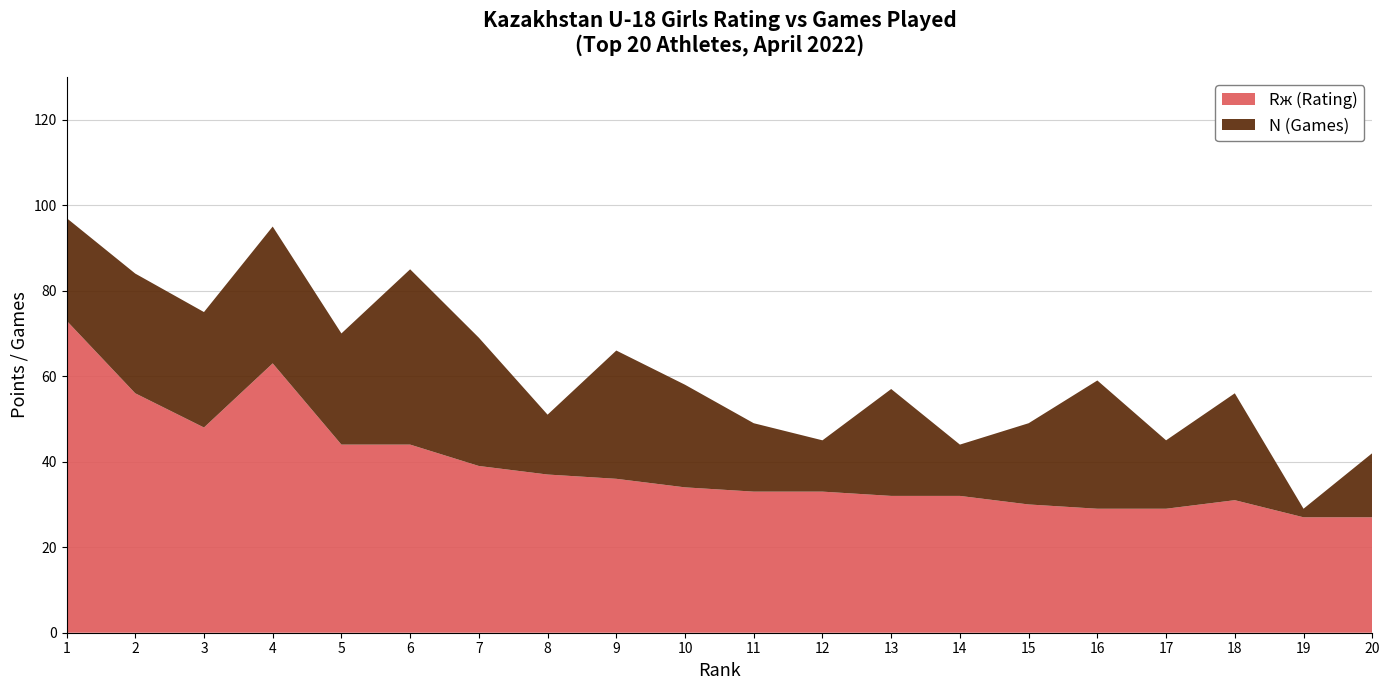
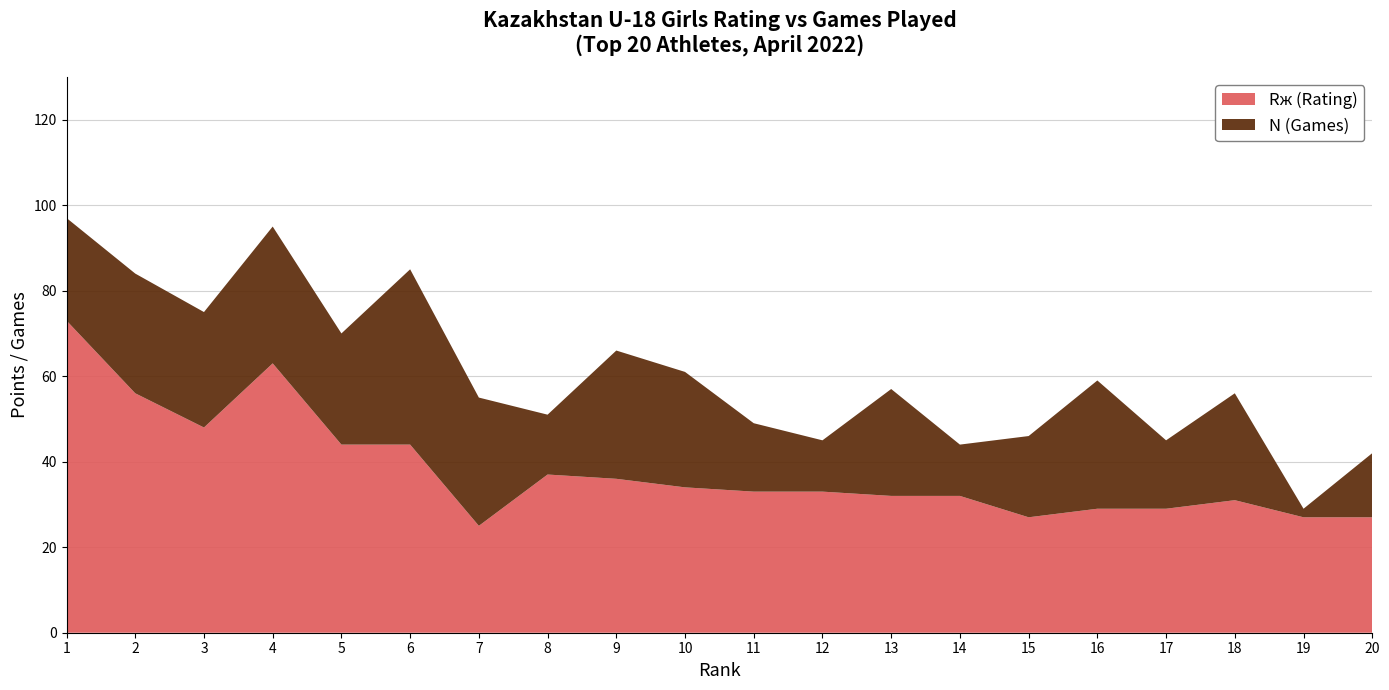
Rж (Rating), 7: 39 -> 25
N (Games), 10: 24 -> 27
Rж (Rating), 15: 30 -> 27
